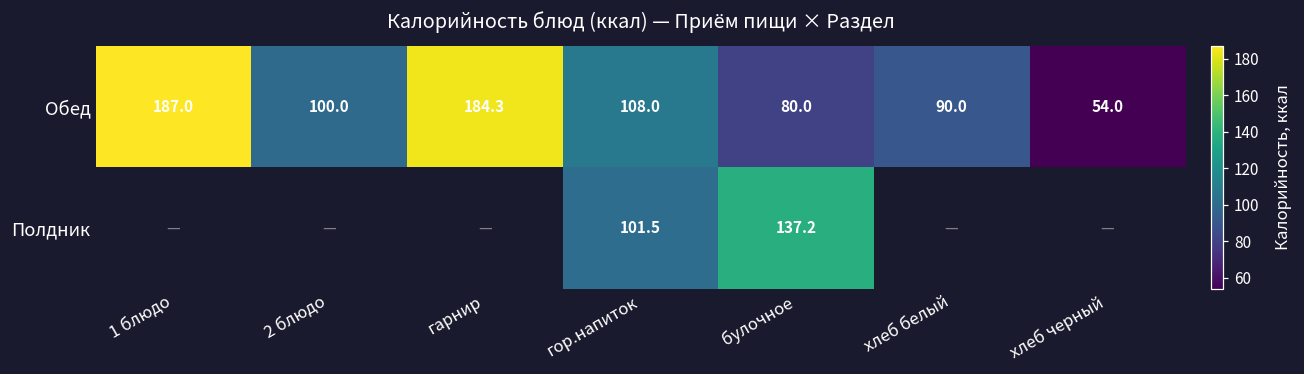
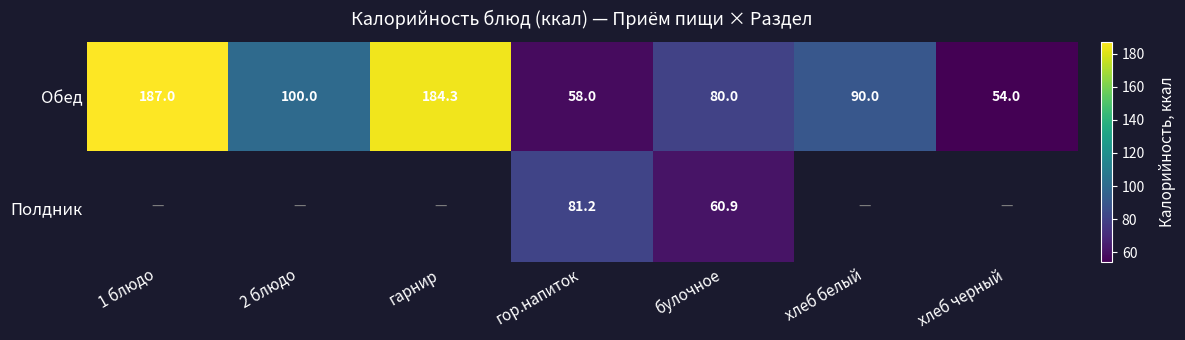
Обед, гор.напиток: 108.0 -> 58.0
Полдник, гор.напиток: 101.5 -> 81.2
Полдник, булочное: 137.2 -> 60.9
